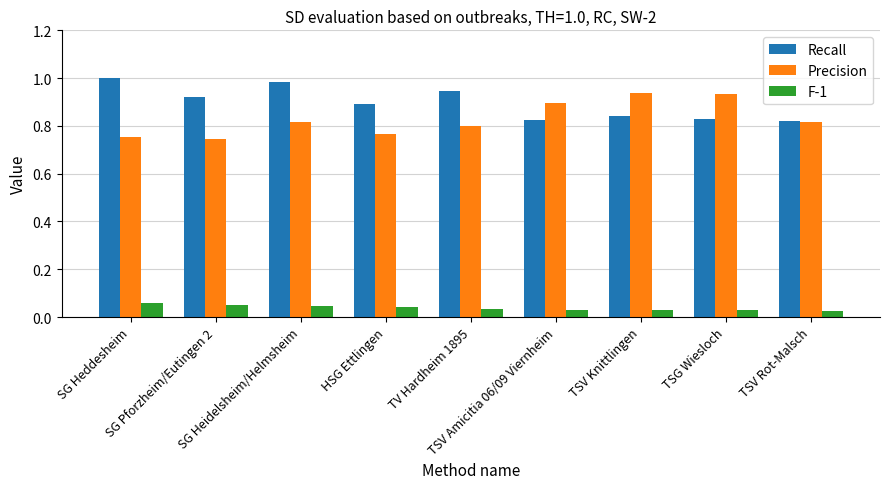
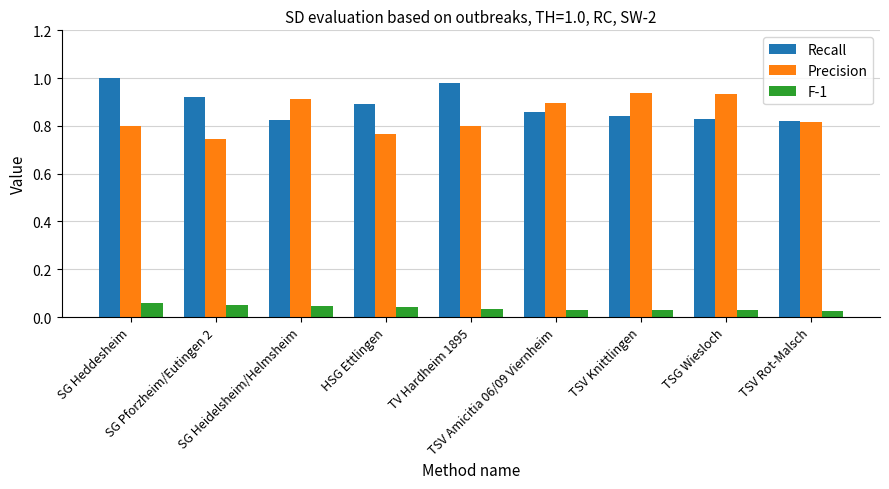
Precision, SG Heddesheim: 0.75 -> 0.80
Recall, SG Heidelsheim/Helmsheim: 0.98 -> 0.83
Precision, SG Heidelsheim/Helmsheim: 0.82 -> 0.91
Recall, TV Hardheim 1895: 0.95 -> 0.98
Recall, TSV Amicitia 06/09 Viernheim: 0.82 -> 0.86
